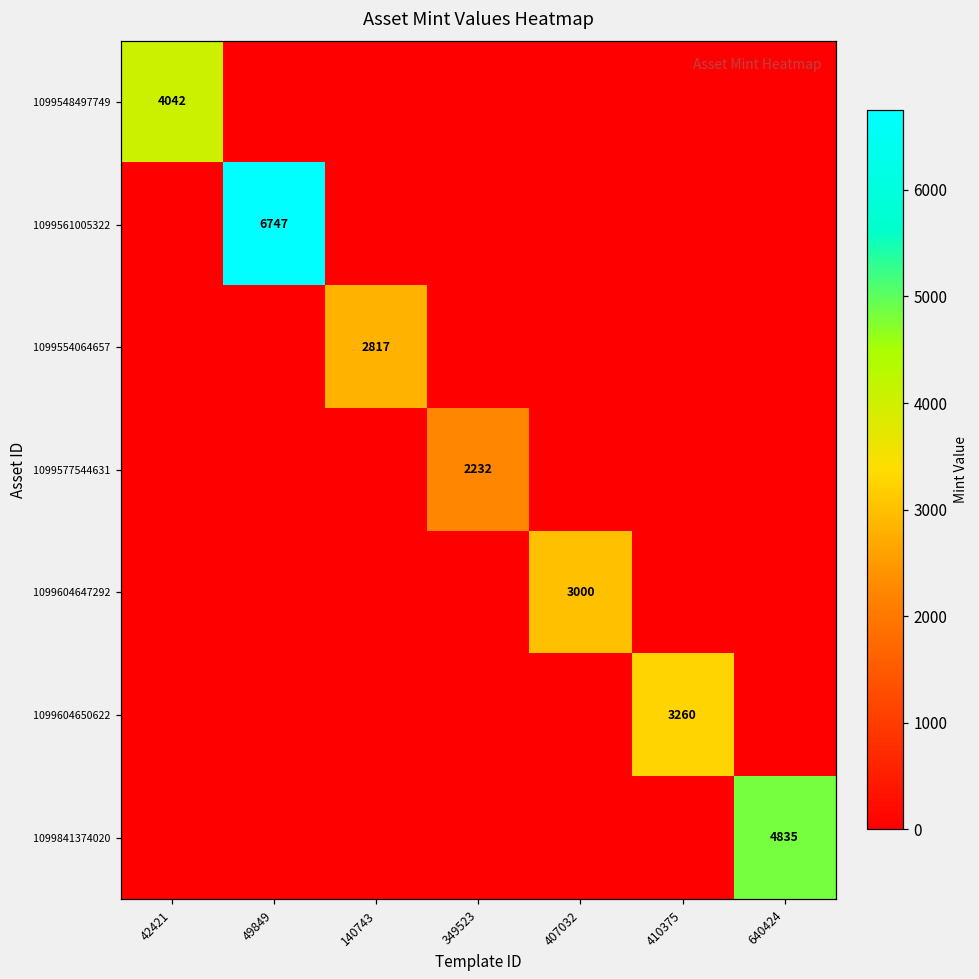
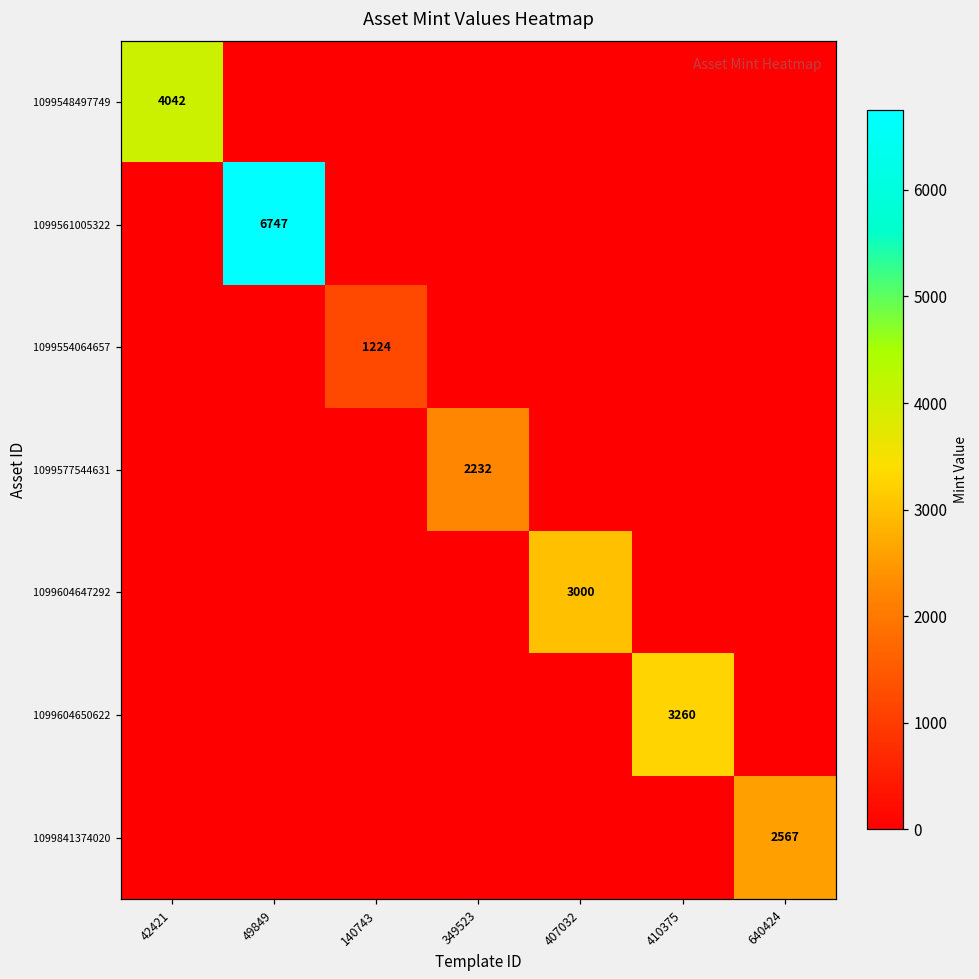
1099554064657, 140743: 2817 -> 1224
1099841374020, 640424: 4835 -> 2567
